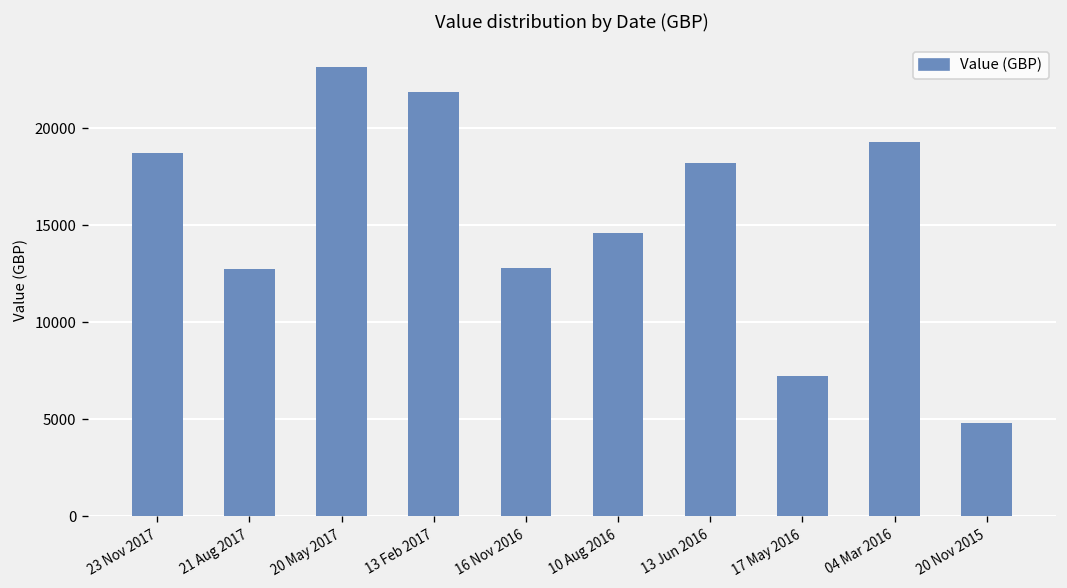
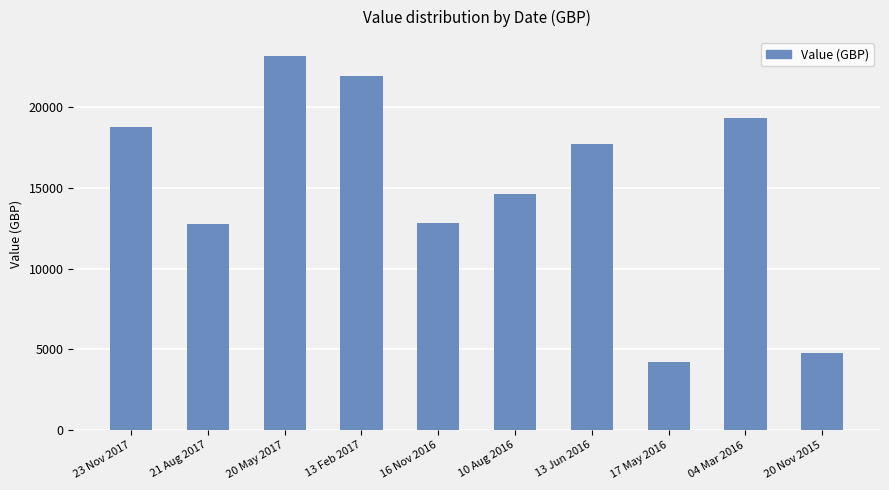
13 Jun 2016: 18200 -> 17700
17 May 2016: 7200 -> 4200
